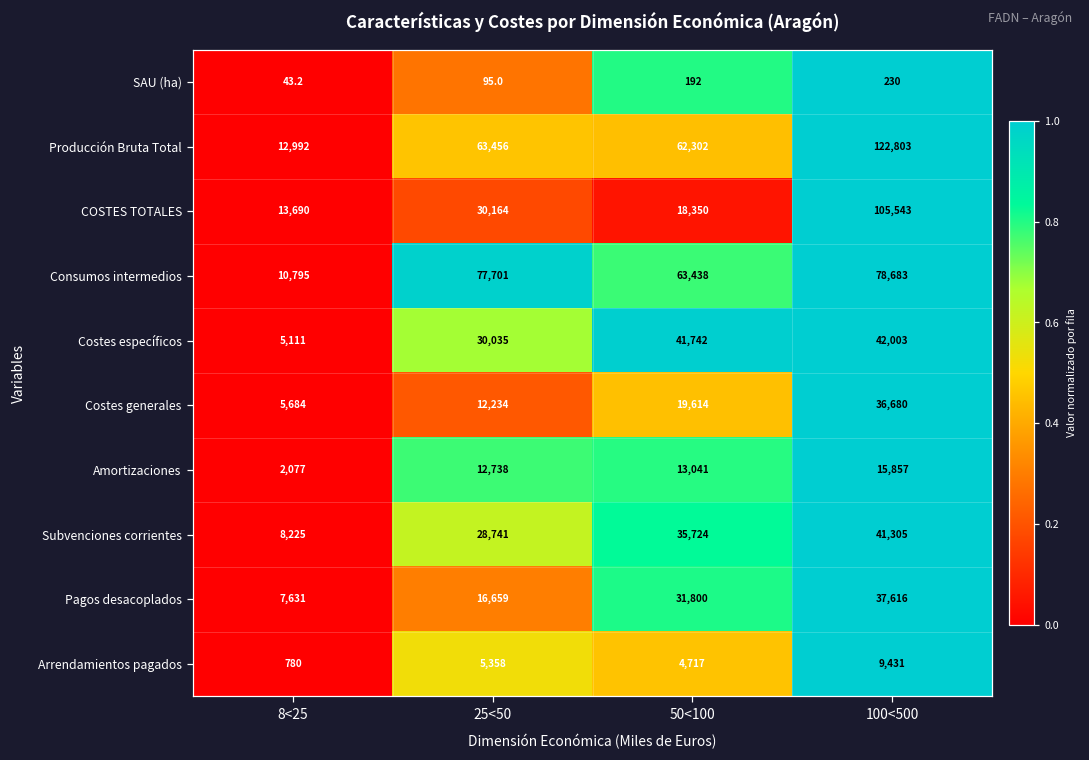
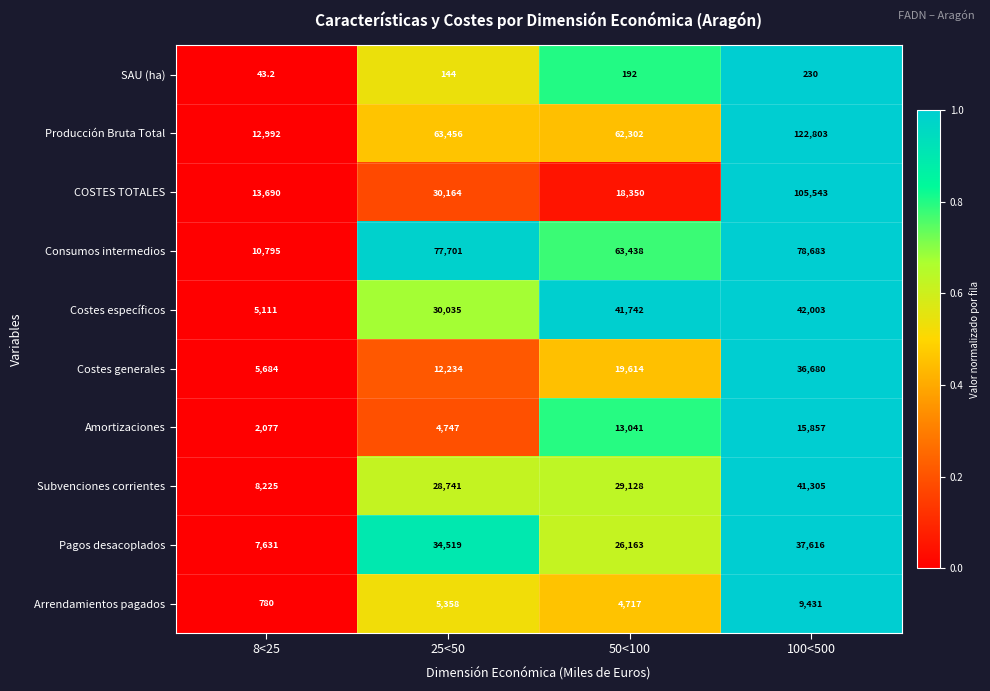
SAU (ha), 25<50: 95.0 -> 144
Amortizaciones, 25<50: 12,738 -> 4,747
Subvenciones corrientes, 50<100: 35,724 -> 29,128
Pagos desacoplados, 25<50: 16,659 -> 34,519
Pagos desacoplados, 50<100: 31,800 -> 26,163
